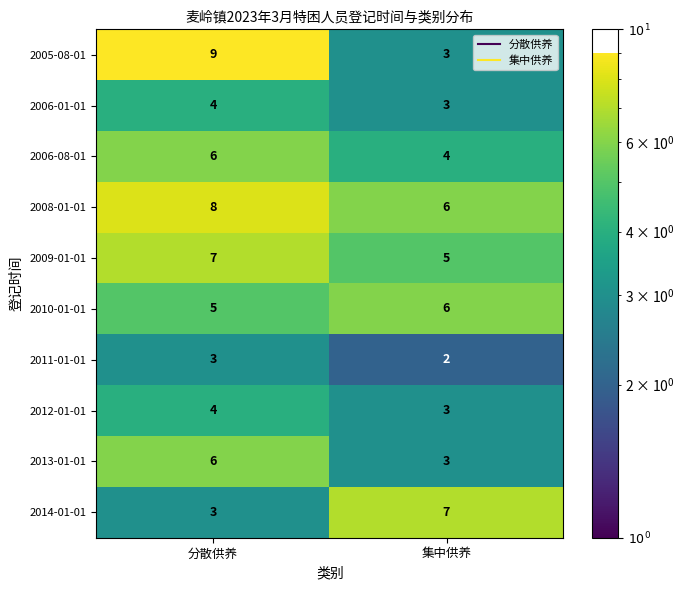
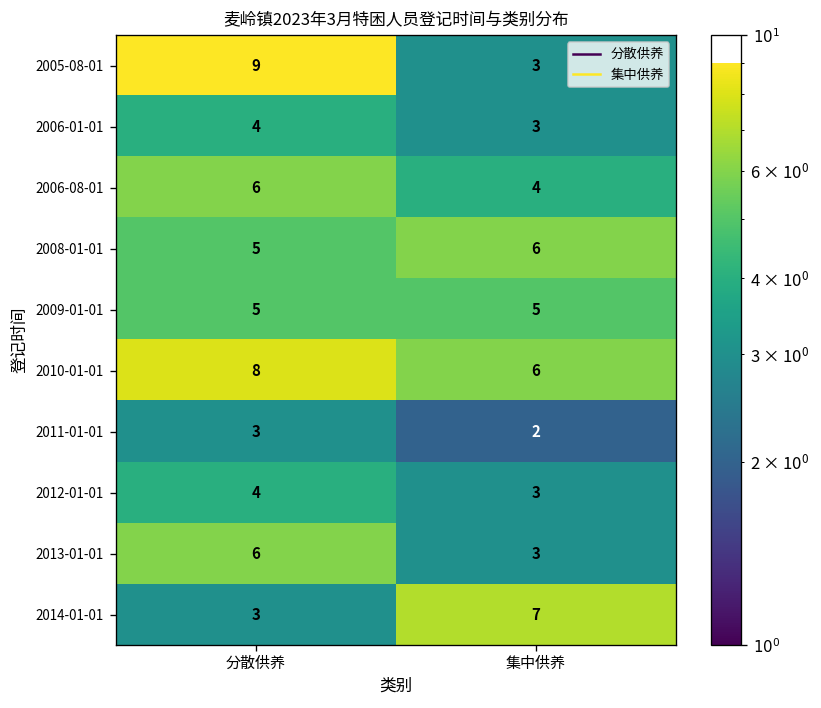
2008-01-01, 分散供养: 8 -> 5
2009-01-01, 分散供养: 7 -> 5
2010-01-01, 分散供养: 5 -> 8
